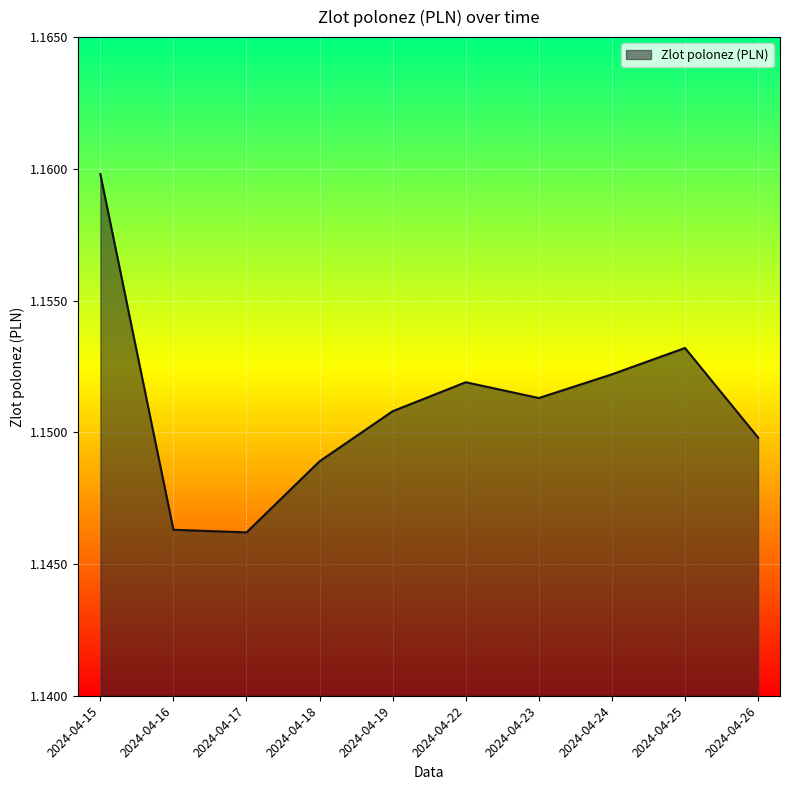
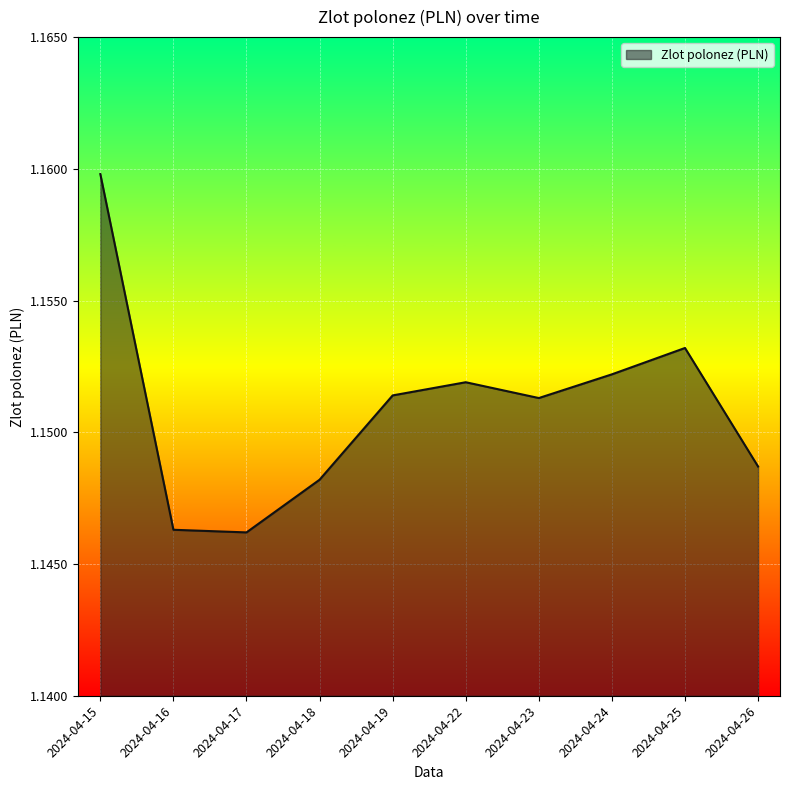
2024-04-18: 1.1489 -> 1.1482
2024-04-19: 1.1508 -> 1.1514
2024-04-26: 1.1498 -> 1.1487
